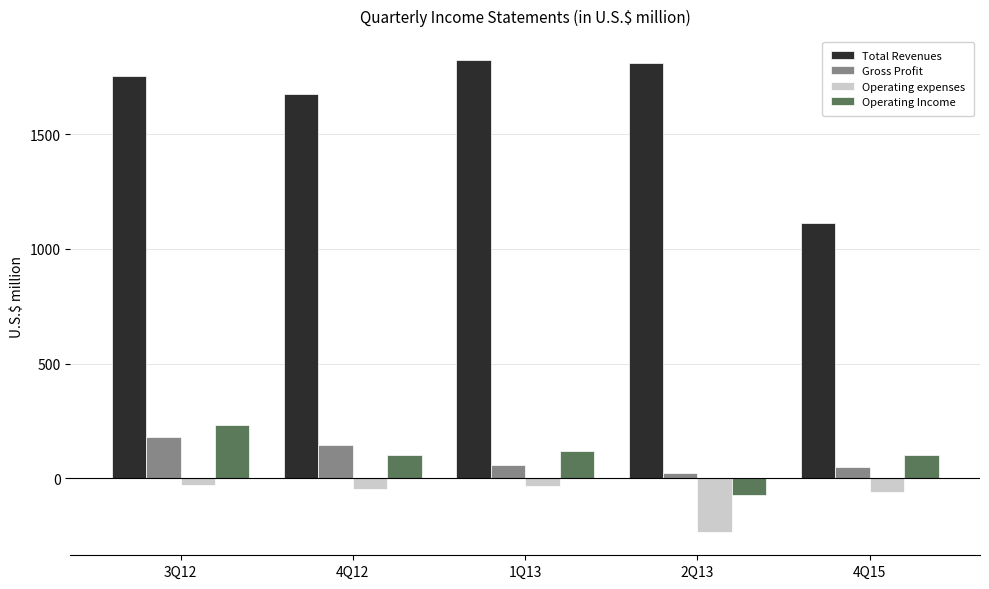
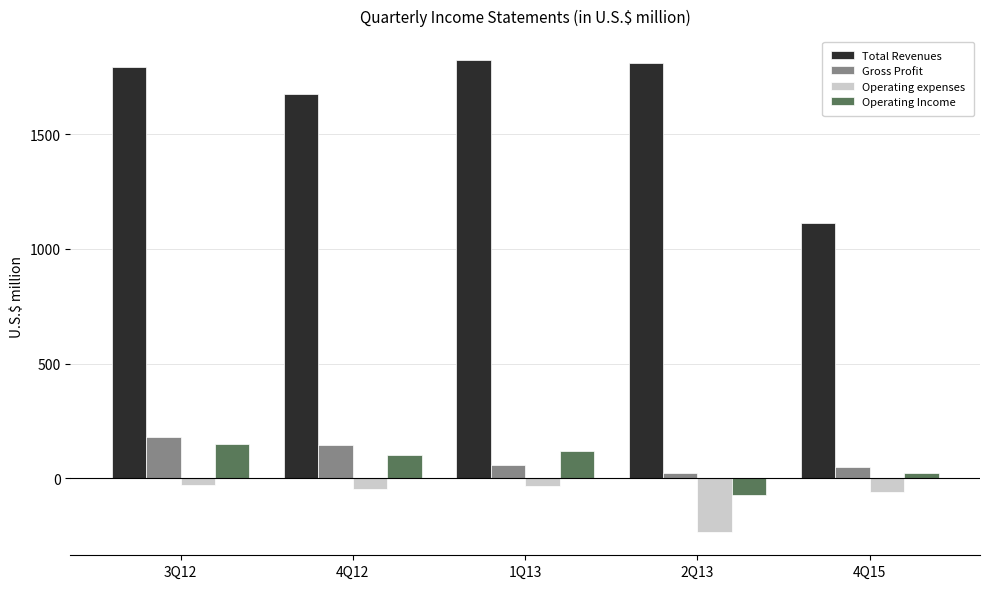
Total Revenues, 3Q12: 1750 -> 1800
Operating Income, 3Q12: 230 -> 150
Operating Income, 4Q15: 100 -> 20
